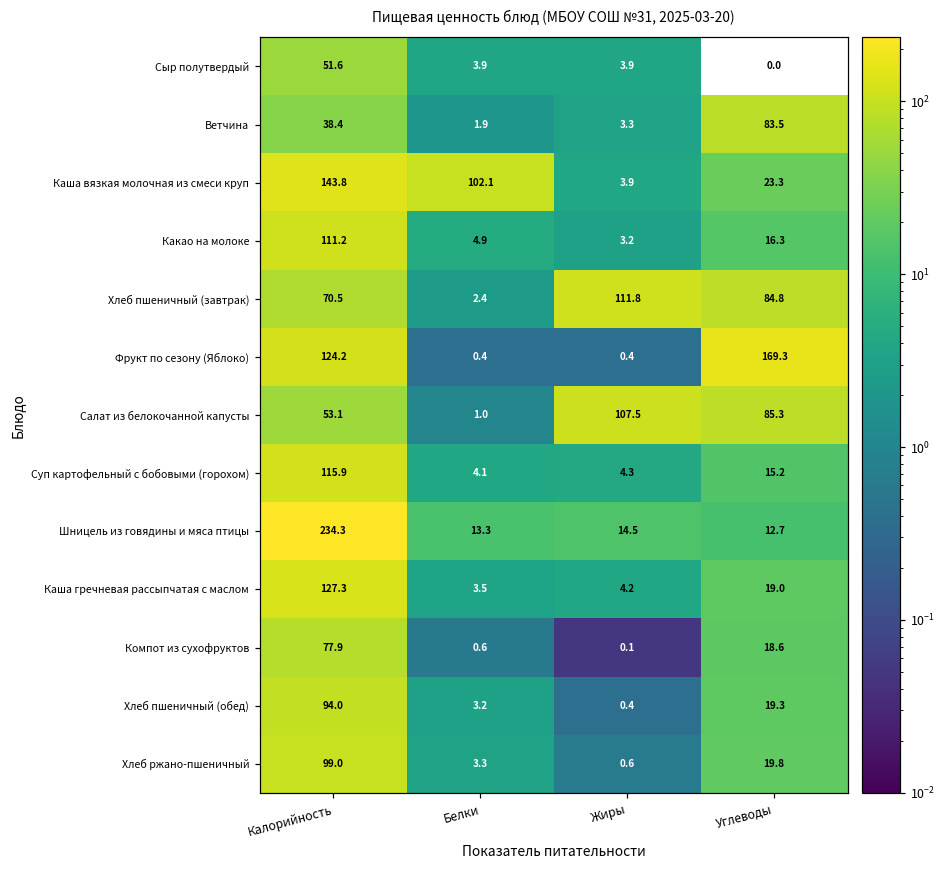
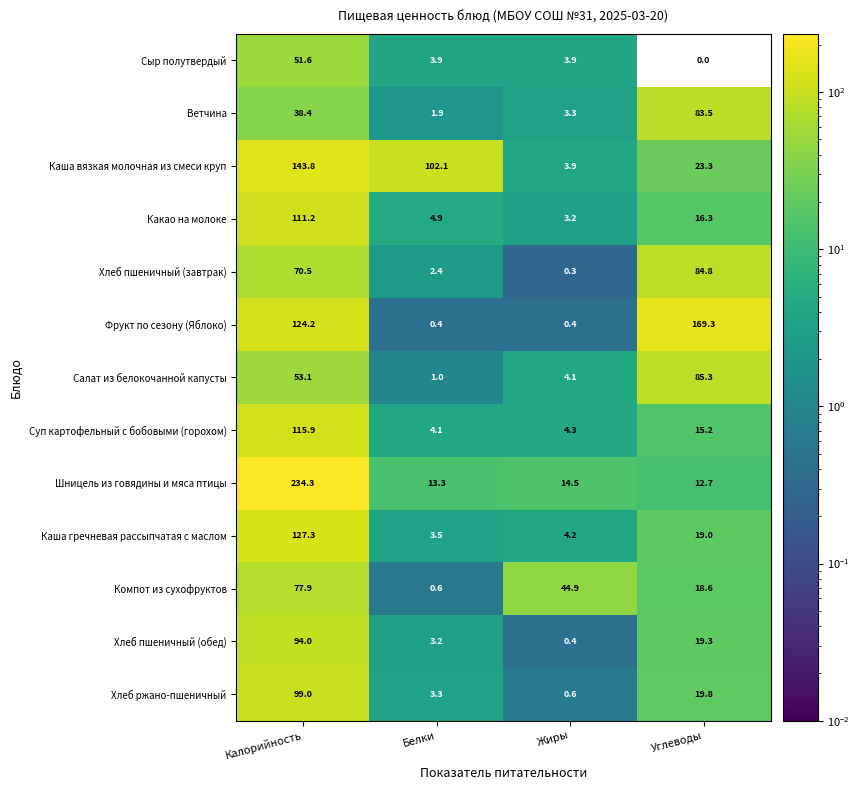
Хлеб пшеничный (завтрак), Жиры: 111.8 -> 0.3
Салат из белокочанной капусты, Жиры: 107.5 -> 4.1
Компот из сухофруктов, Жиры: 0.1 -> 44.9
